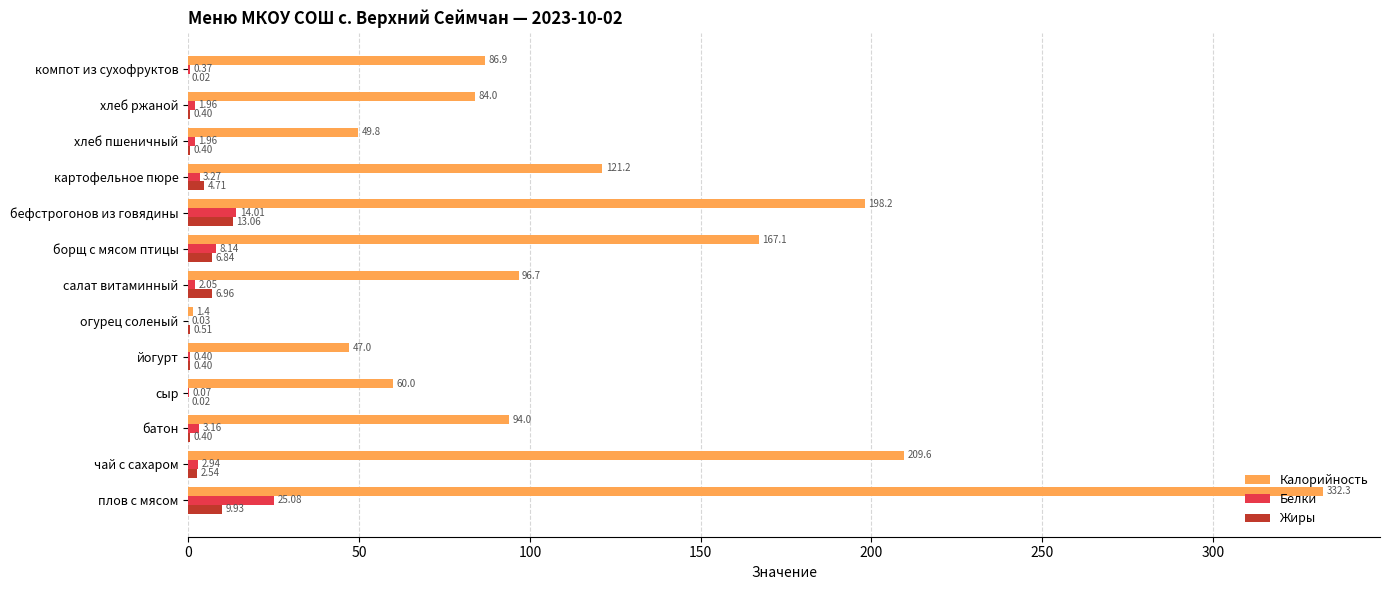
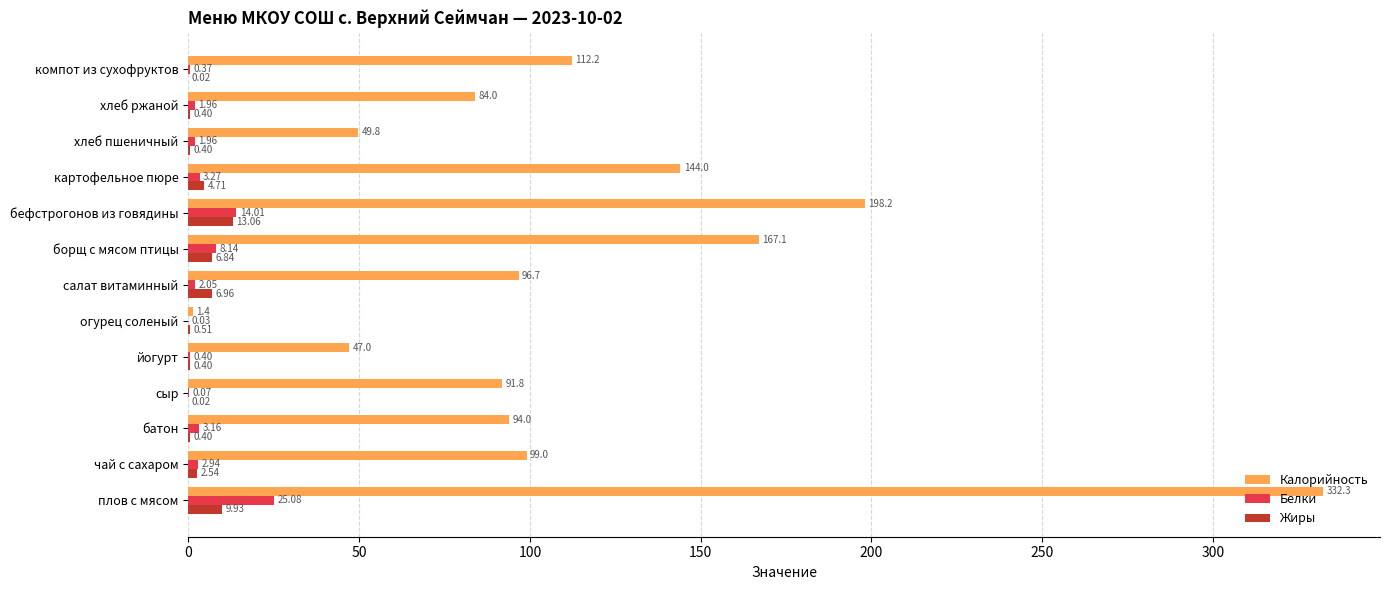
Калорийность, компот из сухофруктов: 86.9 -> 112.2
Калорийность, картофельное пюре: 121.2 -> 144.0
Калорийность, сыр: 60.0 -> 91.8
Калорийность, чай с сахаром: 209.6 -> 99.0
